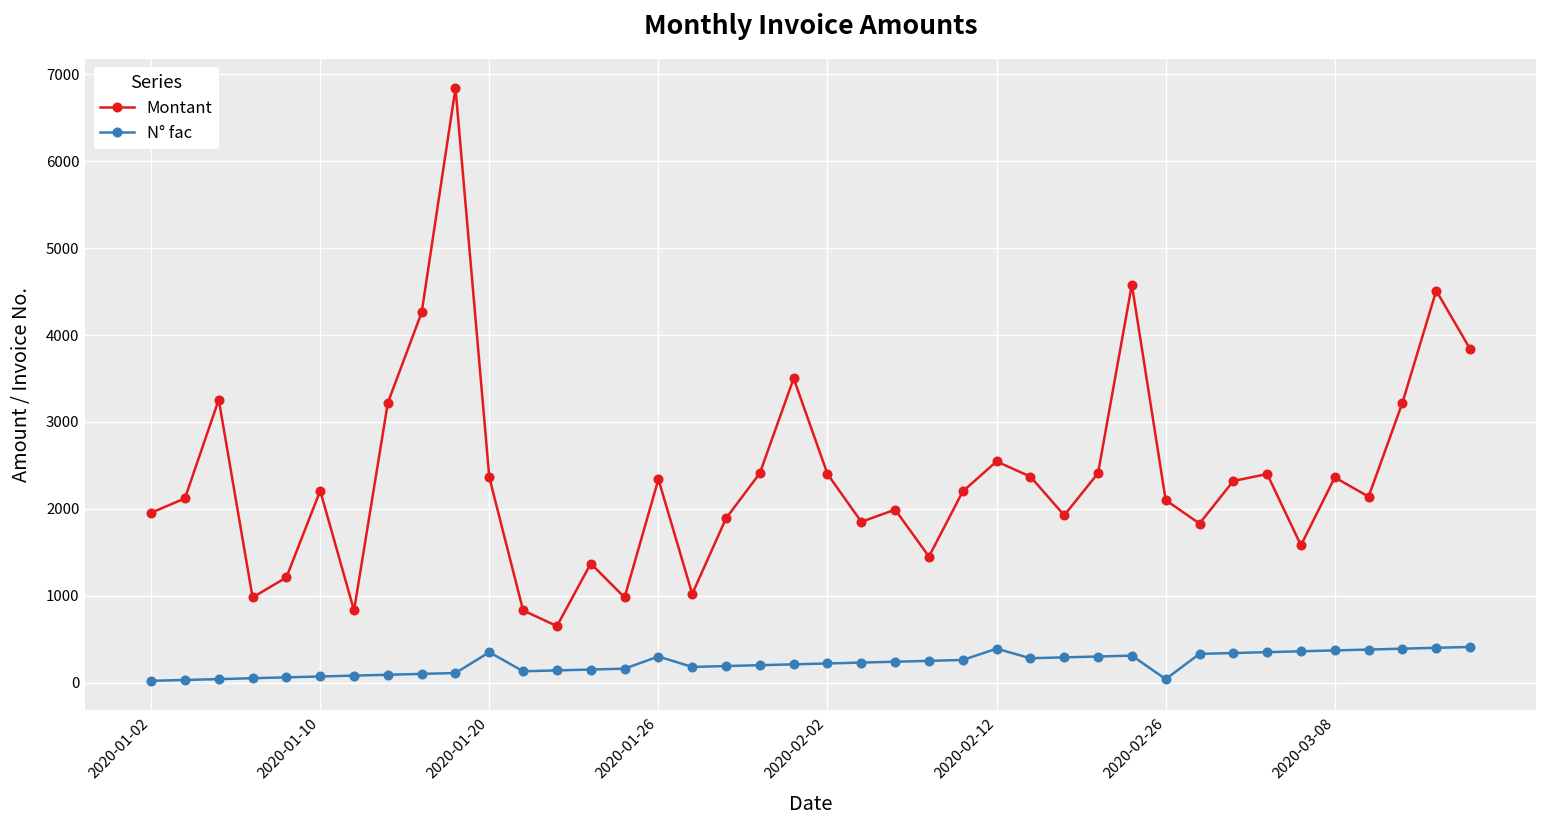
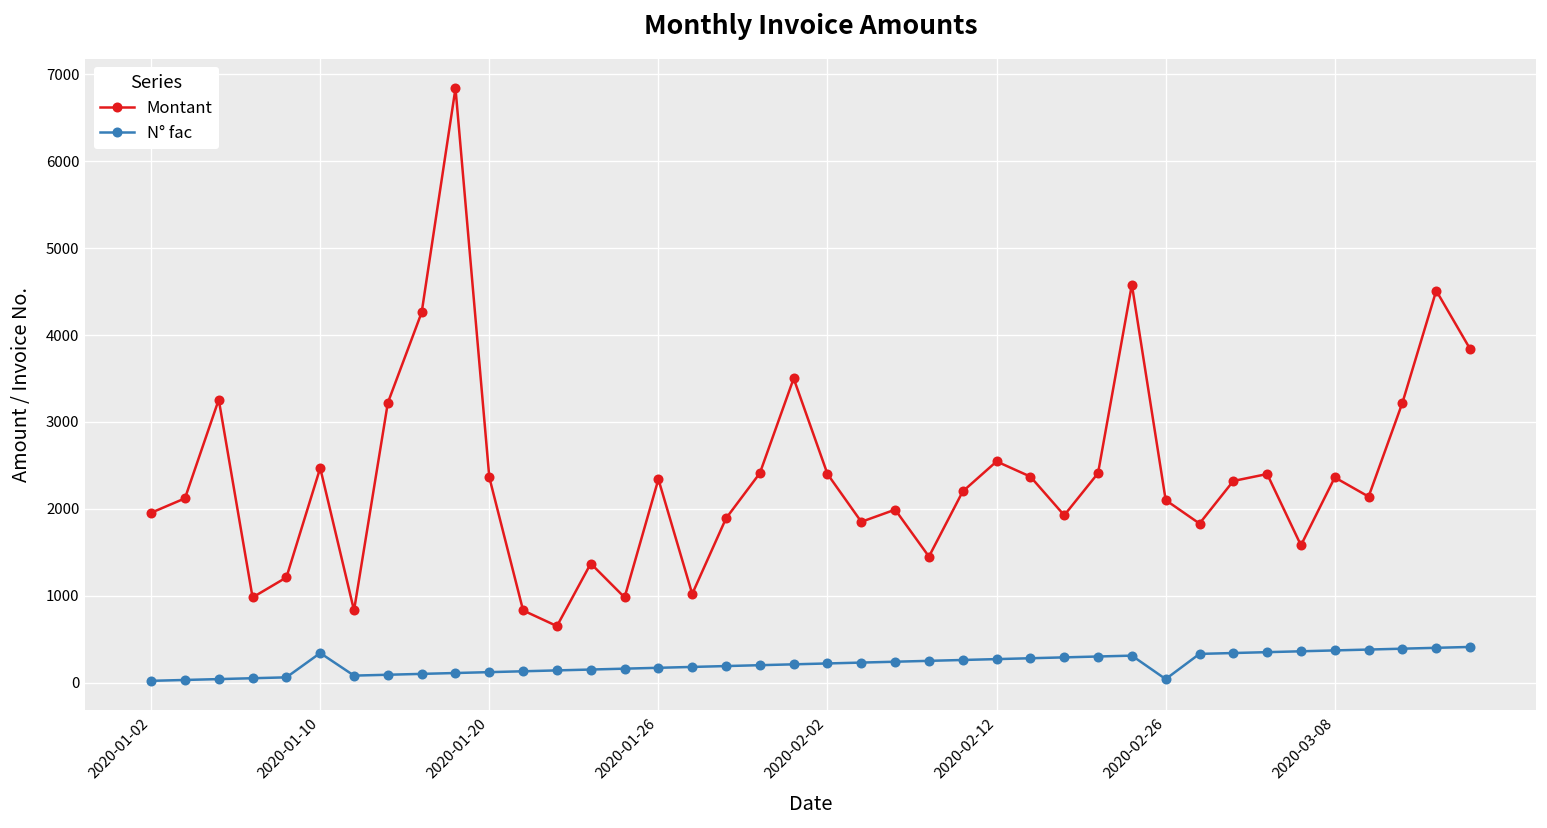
Montant, 2020-01-10: 2200 -> 2500
N° fac, 2020-01-10: 100 -> 300
N° fac, 2020-01-20: 400 -> 100
N° fac, 2020-01-26: 300 -> 200
N° fac, 2020-02-12: 400 -> 300
